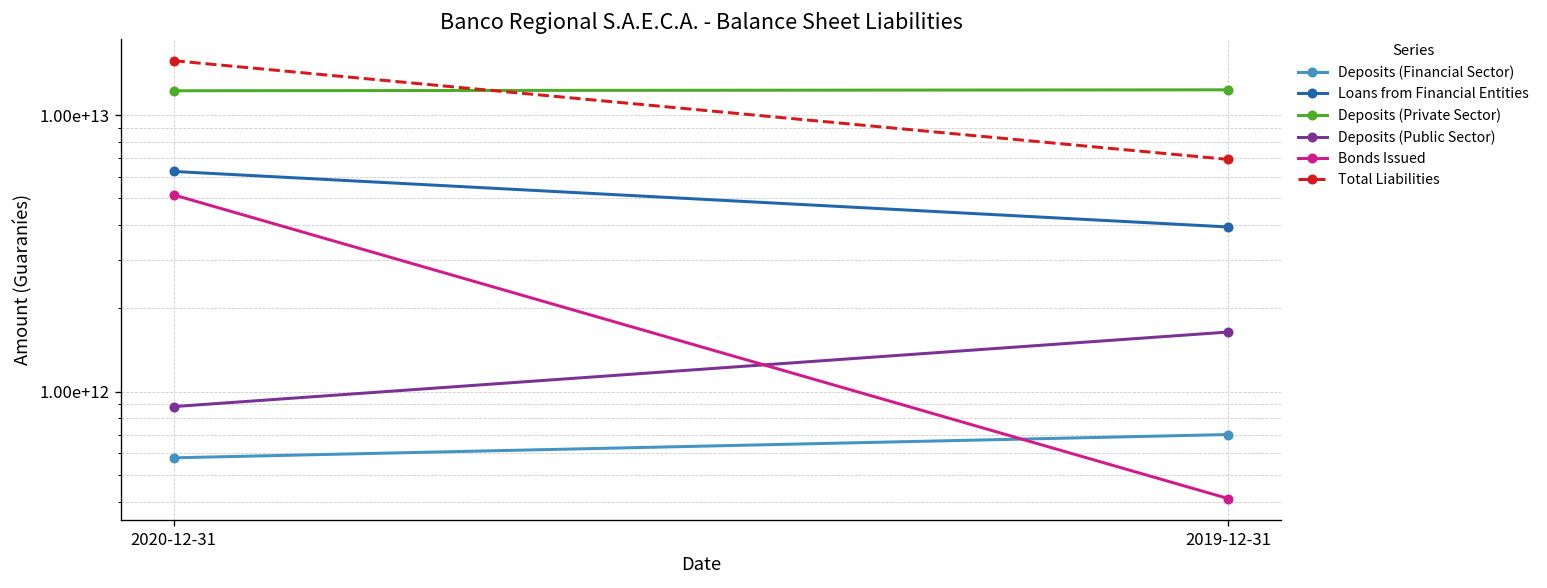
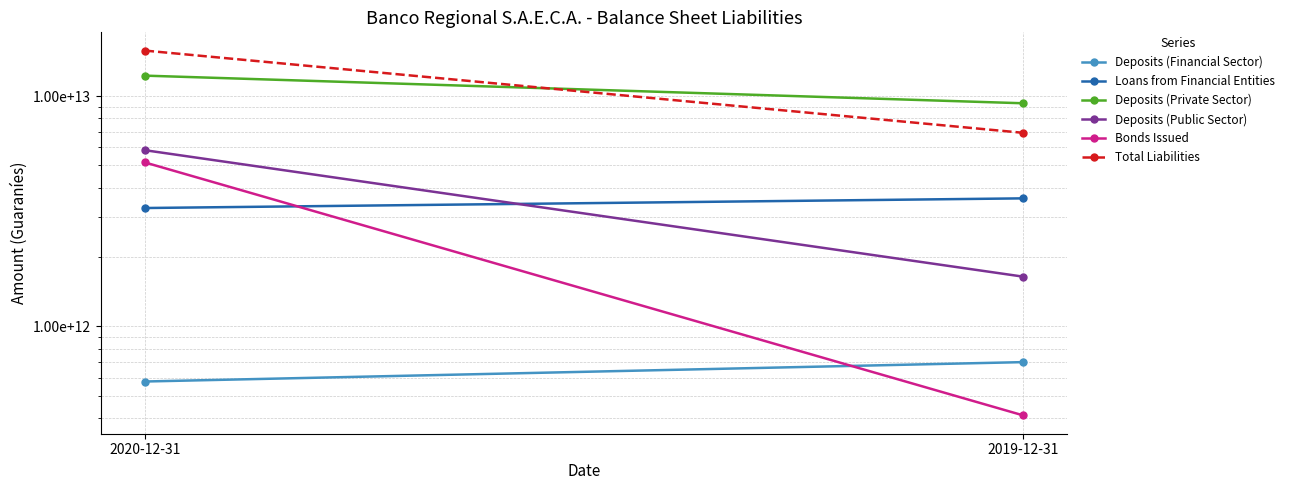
Loans from Financial Entities, 2020-12-31: 6300000000000 -> 3300000000000
Deposits (Public Sector), 2020-12-31: 880000000000 -> 5800000000000
Loans from Financial Entities, 2019-12-31: 3900000000000 -> 3600000000000
Deposits (Private Sector), 2019-12-31: 12000000000000 -> 9300000000000
